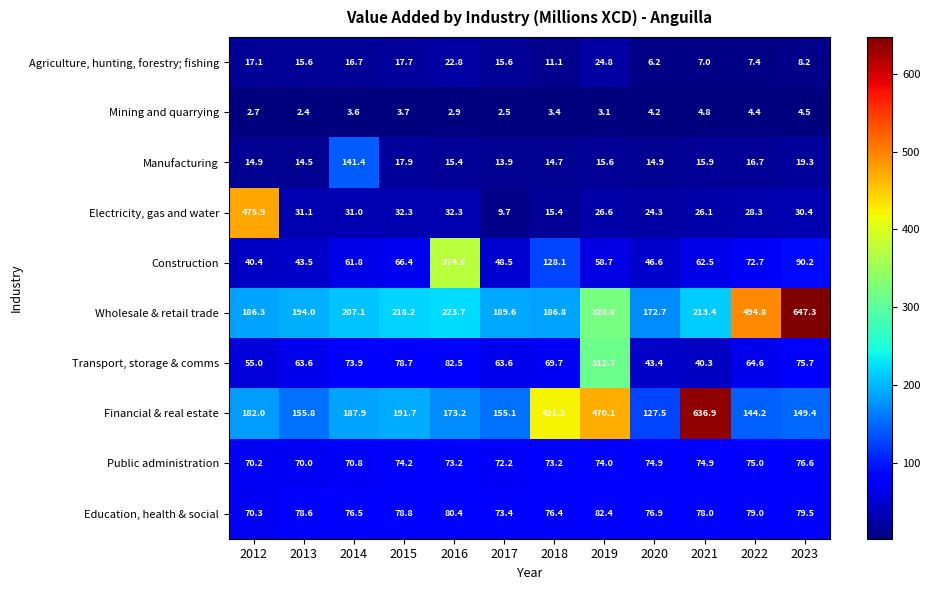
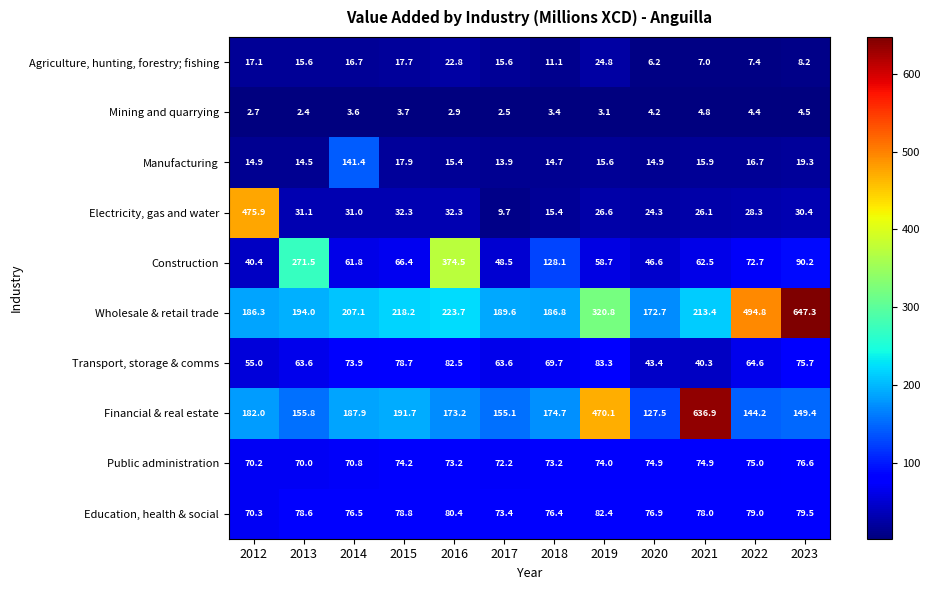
Construction, 2013: 43.5 -> 271.5
Transport, storage & comms, 2019: 312.7 -> 83.3
Financial & real estate, 2018: 421.2 -> 174.7
